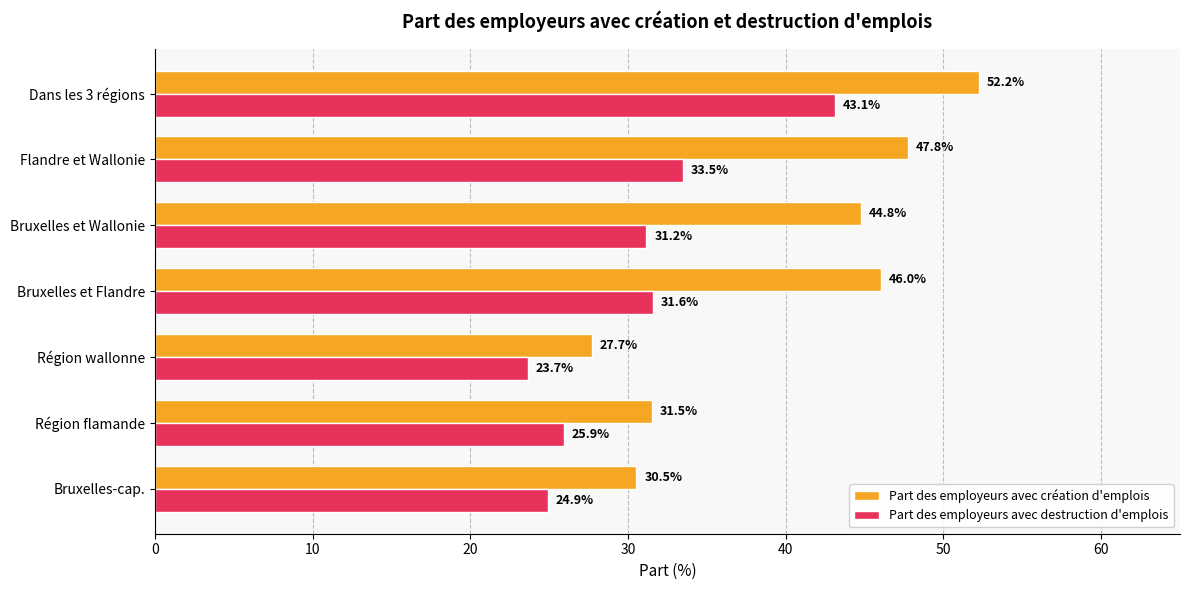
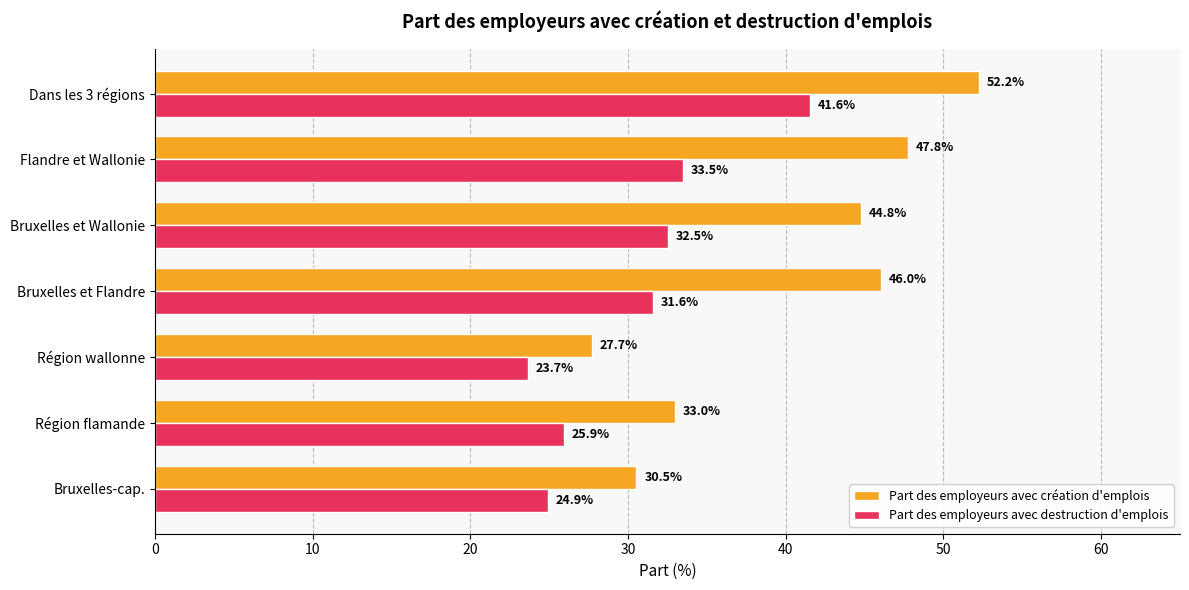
Part des employeurs avec destruction d'emplois, Dans les 3 régions: 43.1% -> 41.6%
Part des employeurs avec destruction d'emplois, Bruxelles et Wallonie: 31.2% -> 32.5%
Part des employeurs avec création d'emplois, Région flamande: 31.5% -> 33.0%
